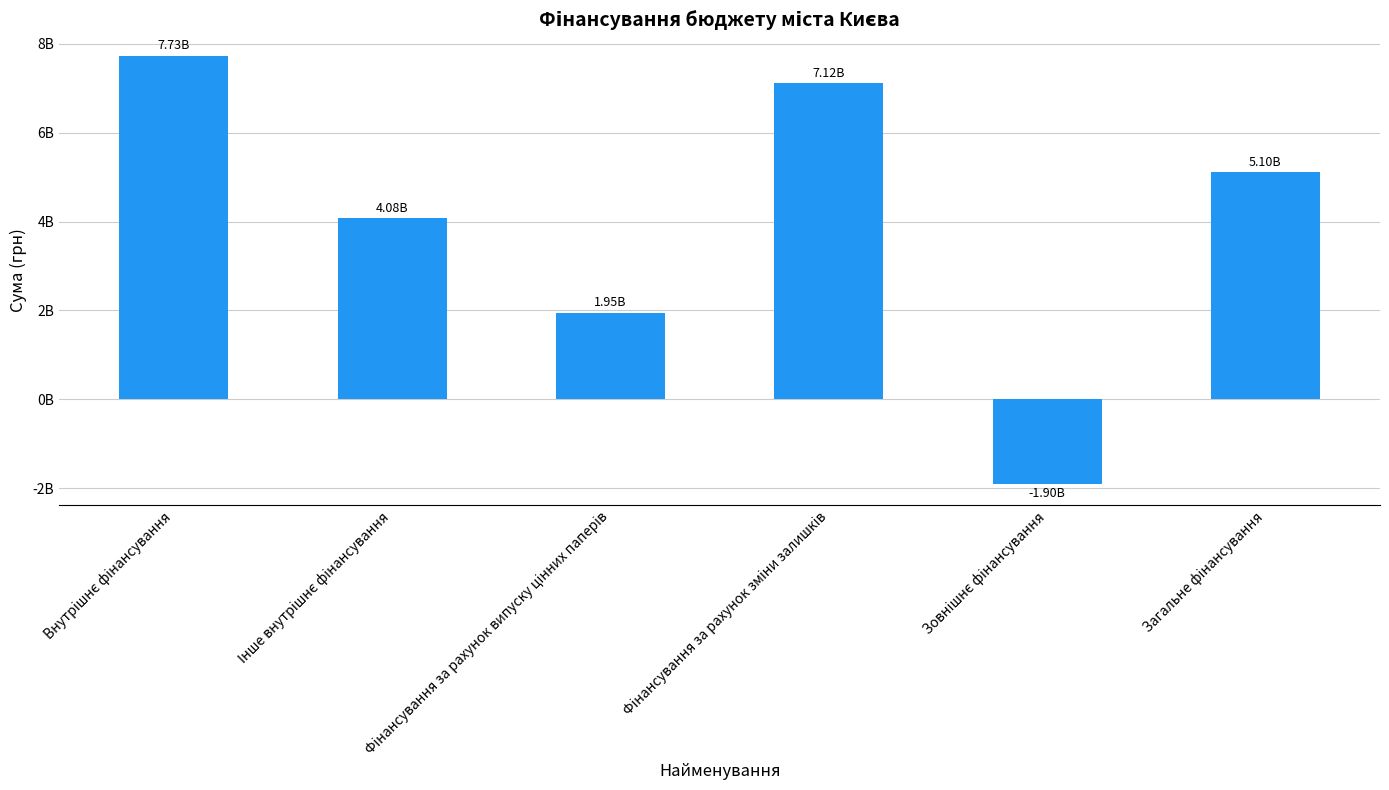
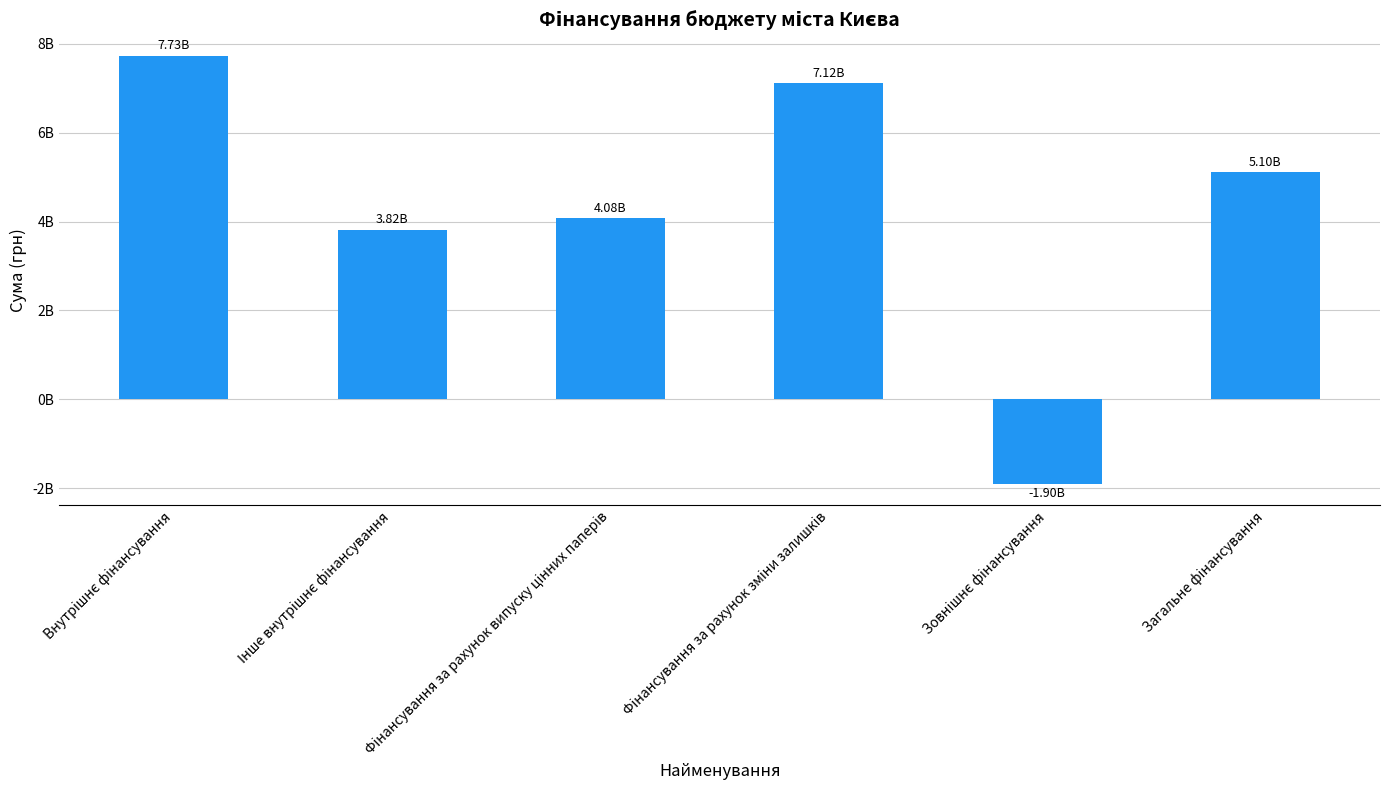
Інше внутрішнє фінансування: 4.08B -> 3.82B
Фінансування за рахунок випуску цінних паперів: 1.95B -> 4.08B
